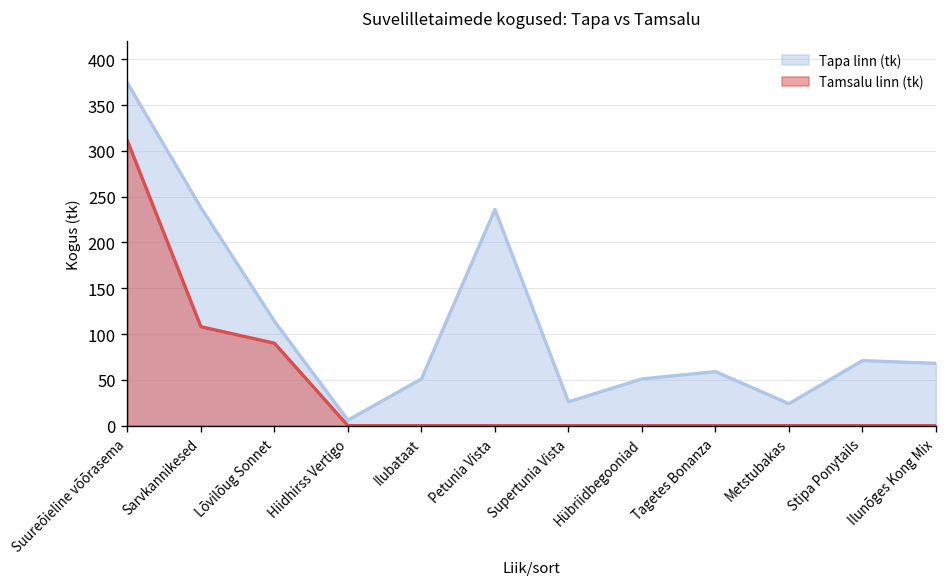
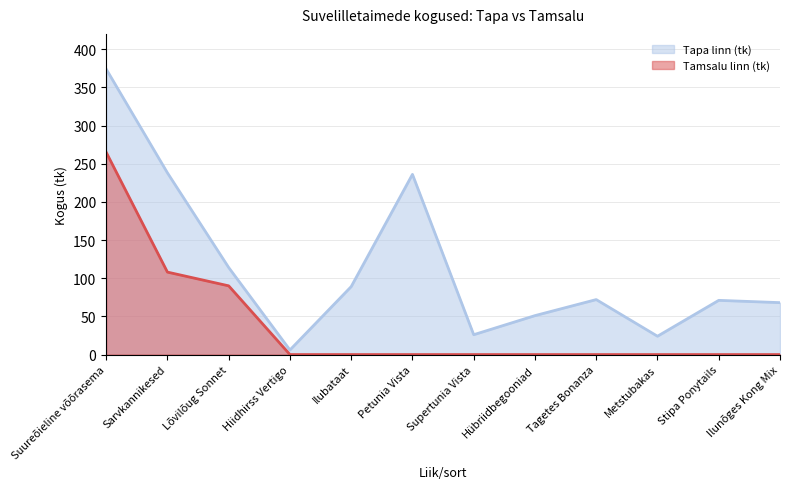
Tamsalu linn (tk), Suureõieline võõrasema: 310 -> 270
Tapa linn (tk), Ilubataat: 50 -> 90
Tapa linn (tk), Tagetes Bonanza: 60 -> 70
